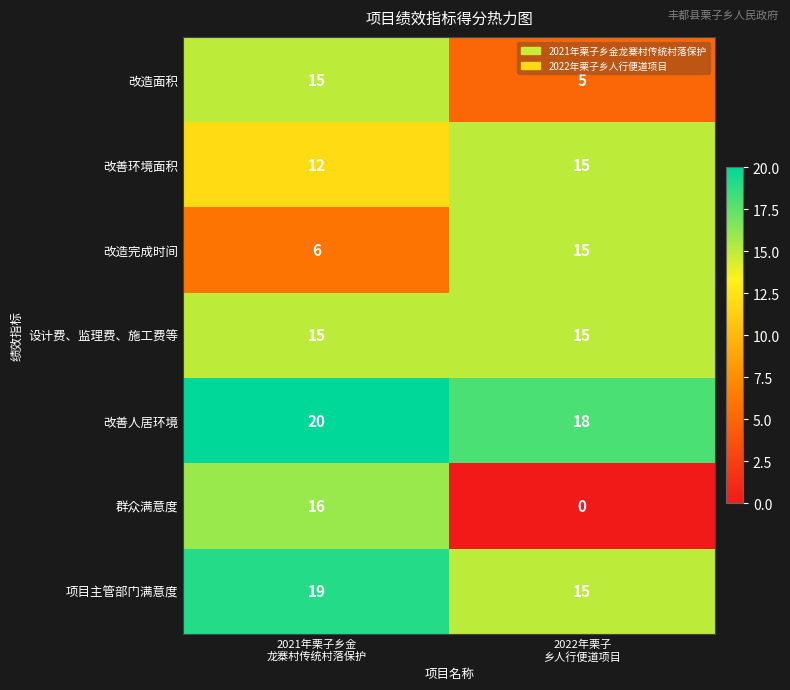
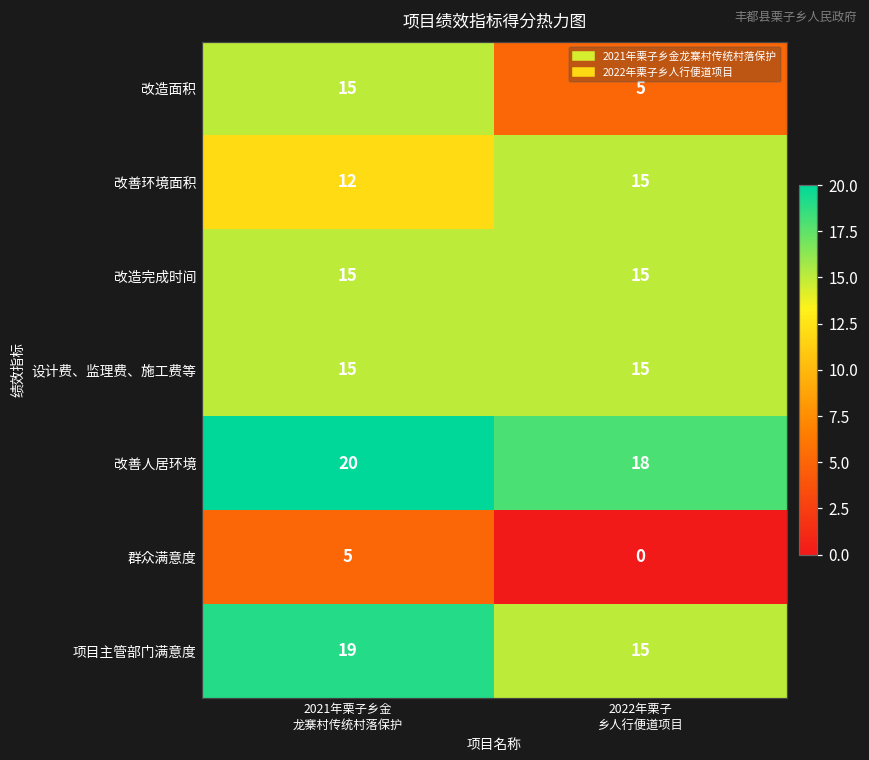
改造完成时间, 2021年栗子乡金 龙寨村传统村落保护: 6 -> 15
群众满意度, 2021年栗子乡金 龙寨村传统村落保护: 16 -> 5
